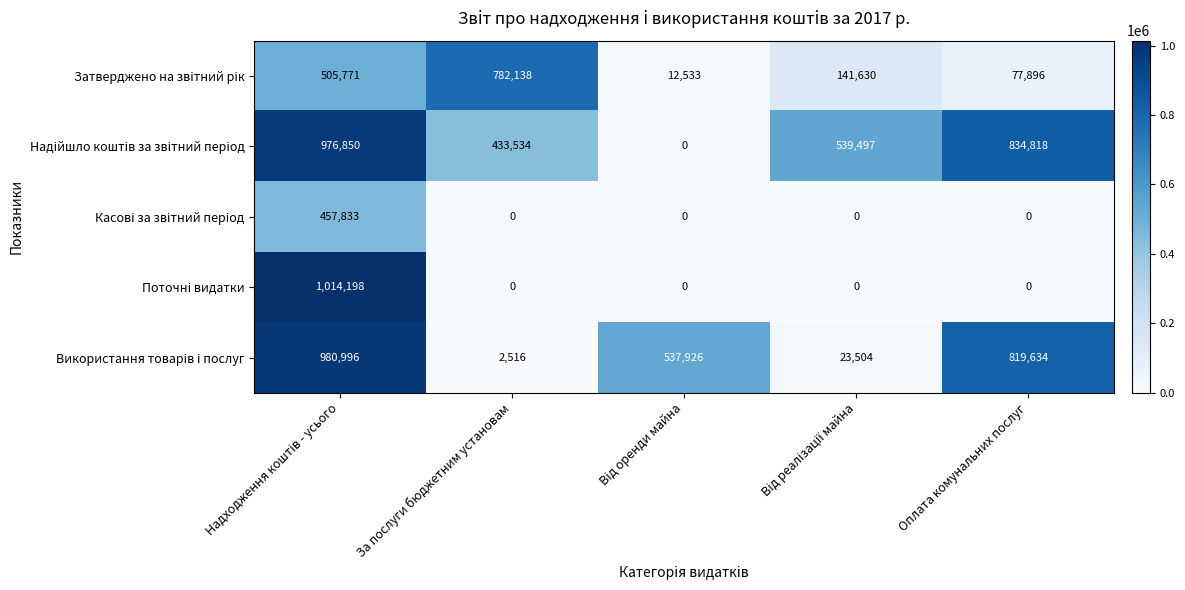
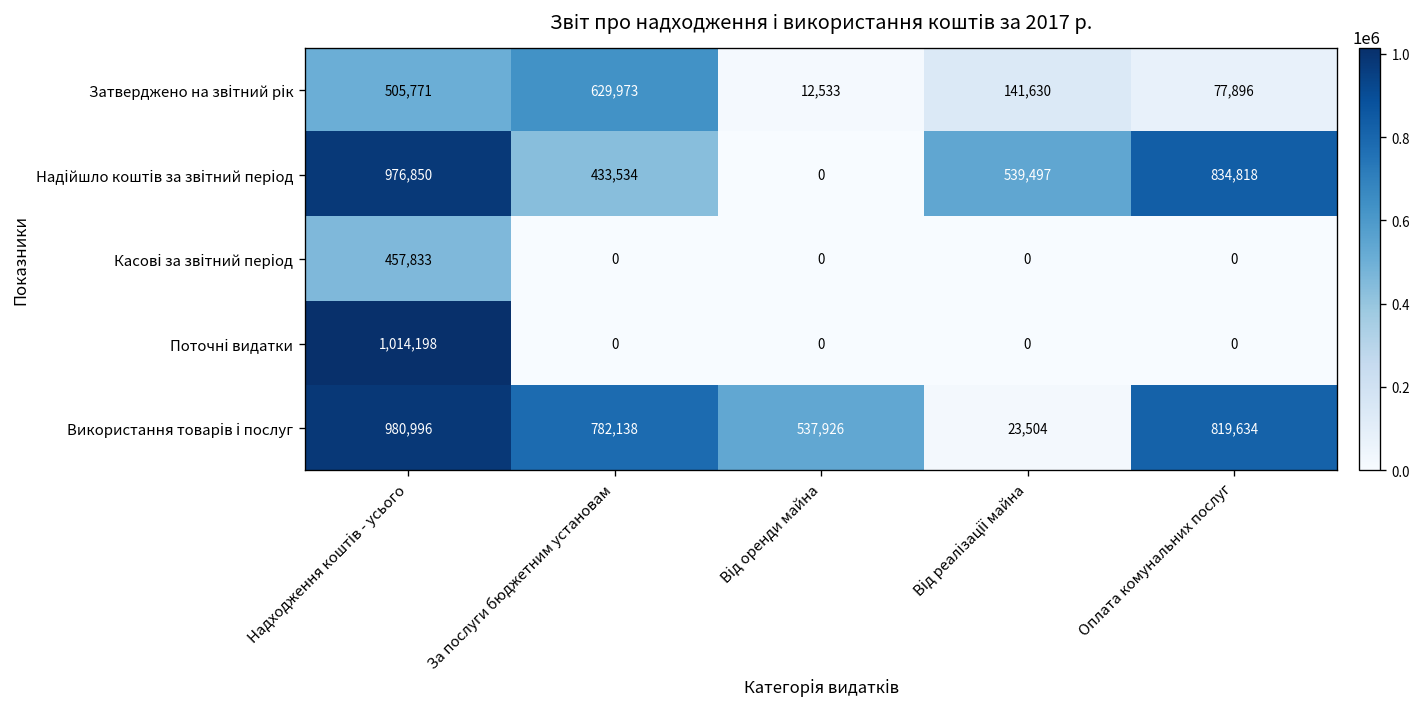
Затверджено на звітний рік, За послуги бюджетним установам: 782,138 -> 629,973
Використання товарів і послуг, За послуги бюджетним установам: 2,516 -> 782,138
